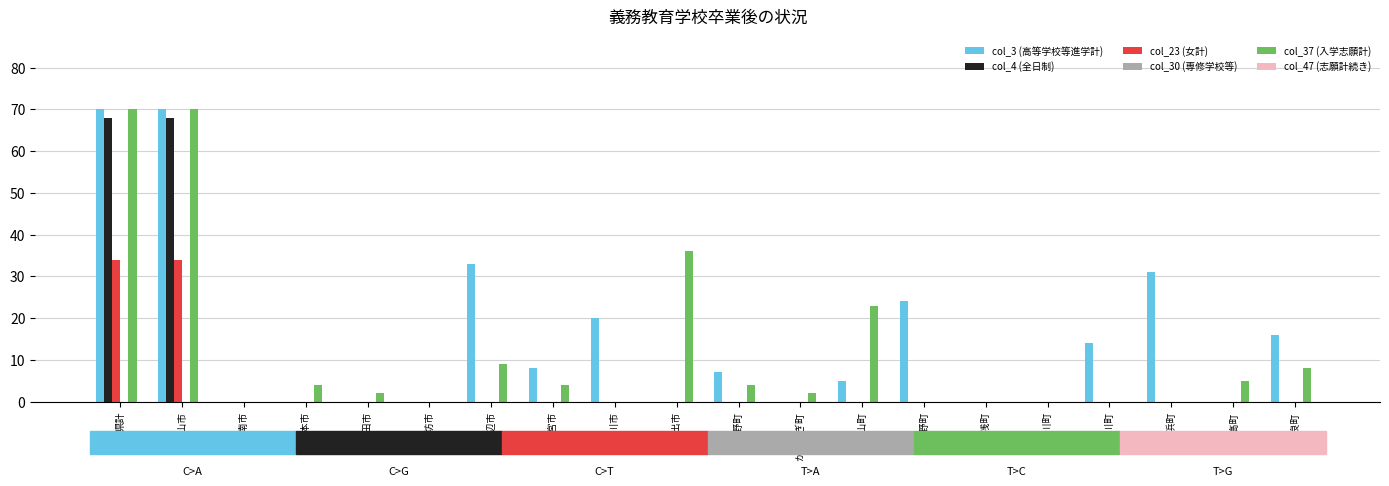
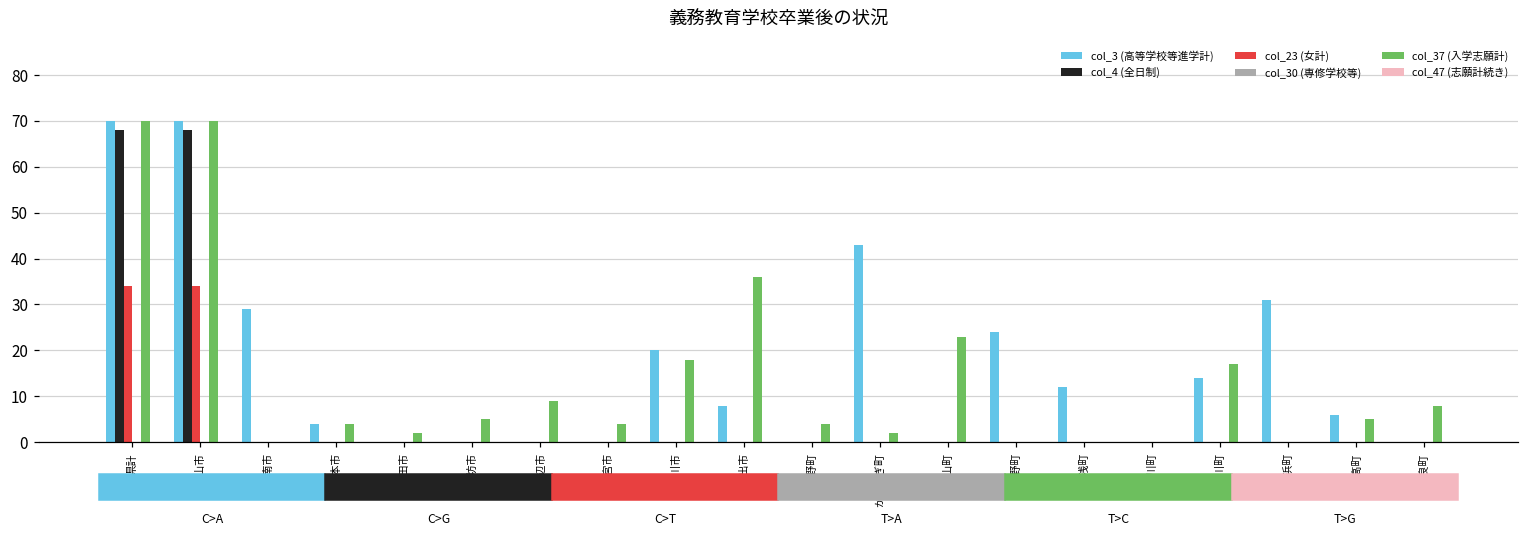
col_3 (高等学校等進学計), 海南市: 0 -> 29
col_3 (高等学校等進学計), 橋本市: 0 -> 4
col_37 (入学志願計), 御坊市: 0 -> 5
col_3 (高等学校等進学計), 田辺市: 33 -> 0
col_3 (高等学校等進学計), 新宮市: 8 -> 0
col_37 (入学志願計), 紀の川市: 0 -> 18
col_3 (高等学校等進学計), 岩出市: 0 -> 8
col_3 (高等学校等進学計), 紀美野町: 7 -> 0
col_3 (高等学校等進学計), かつらぎ町: 0 -> 43
col_3 (高等学校等進学計), 九度山町: 5 -> 0
col_3 (高等学校等進学計), 湯浅町: 0 -> 12
col_37 (入学志願計), 有田川町: 0 -> 17
col_3 (高等学校等進学計), 日高町: 0 -> 6
col_3 (高等学校等進学計), 由良町: 16 -> 0
